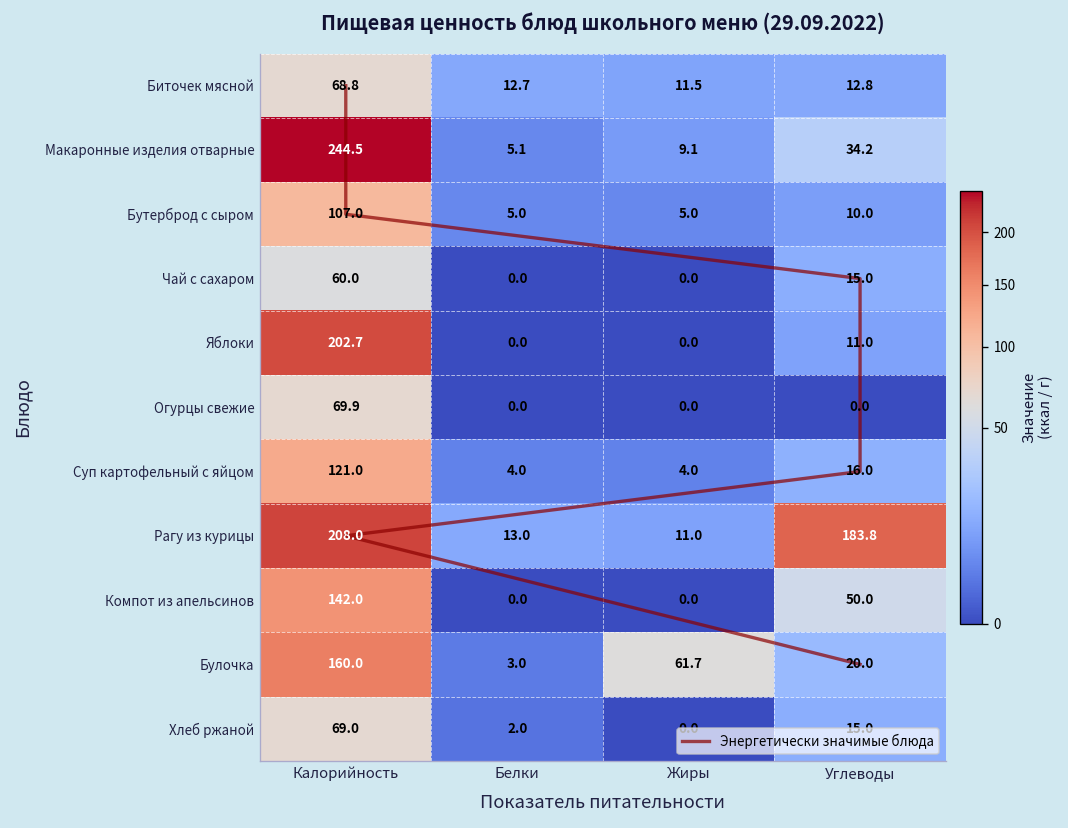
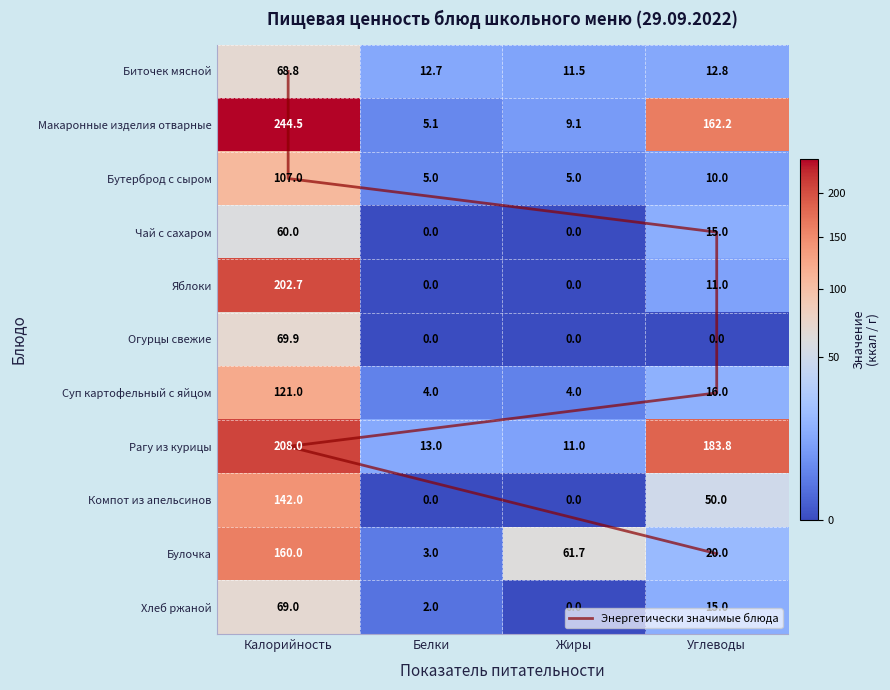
Макаронные изделия отварные, Углеводы: 34.2 -> 162.2
